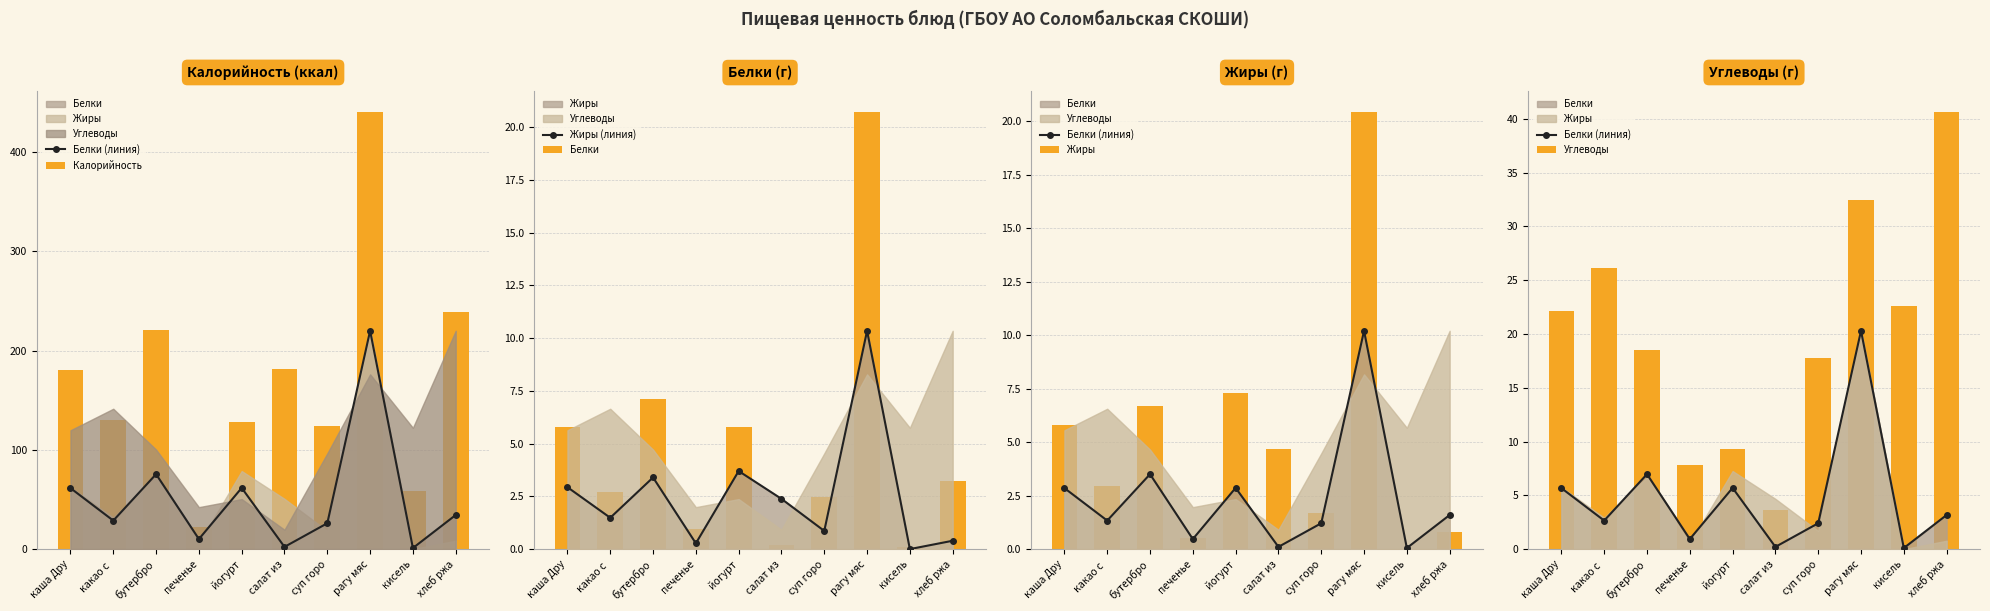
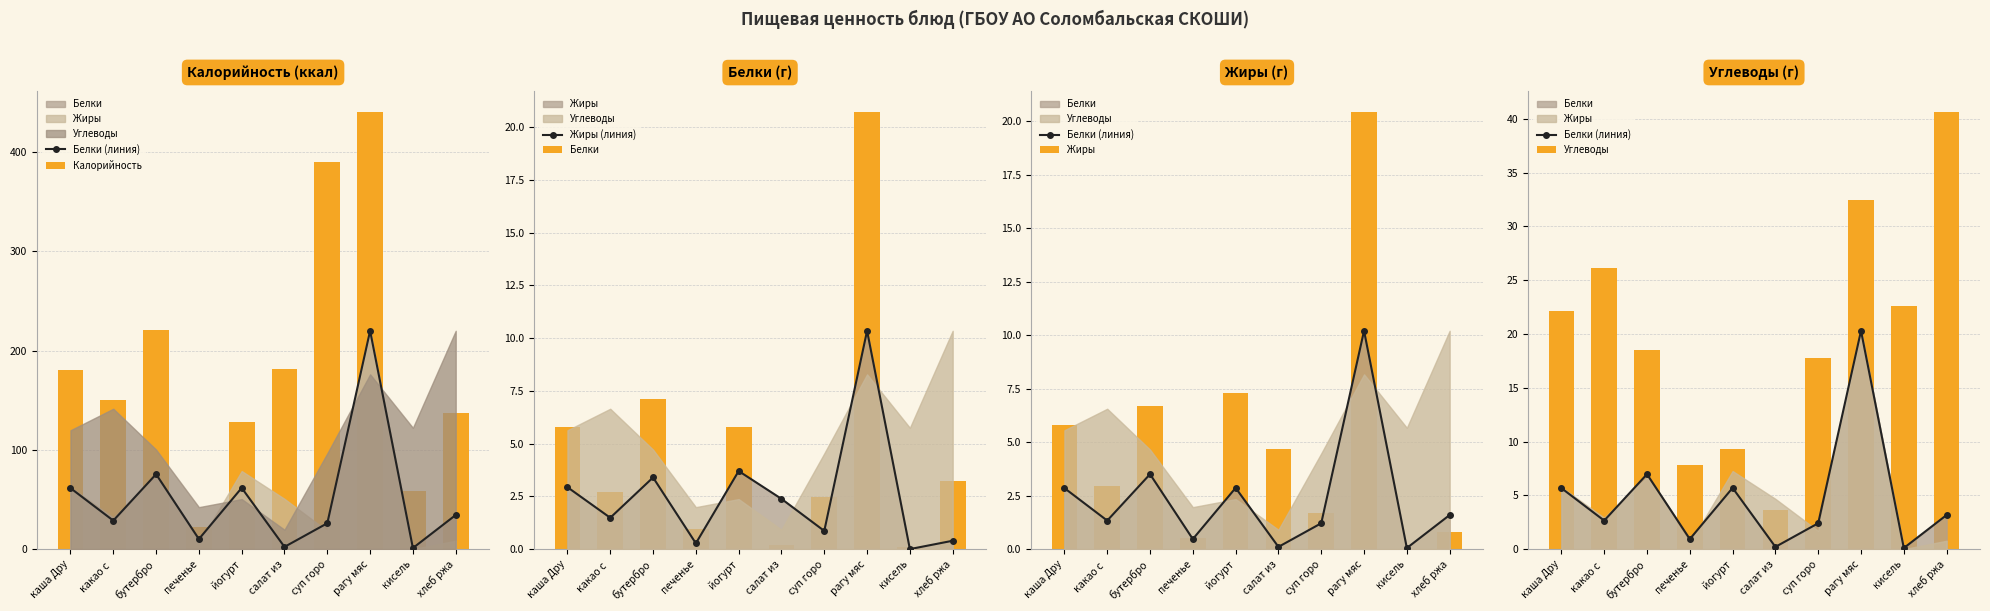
Калорийность (ккал), Калорийность, какао с: 130 -> 150
Калорийность (ккал), Калорийность, суп горо: 120 -> 390
Калорийность (ккал), Калорийность, хлеб ржа: 240 -> 140
